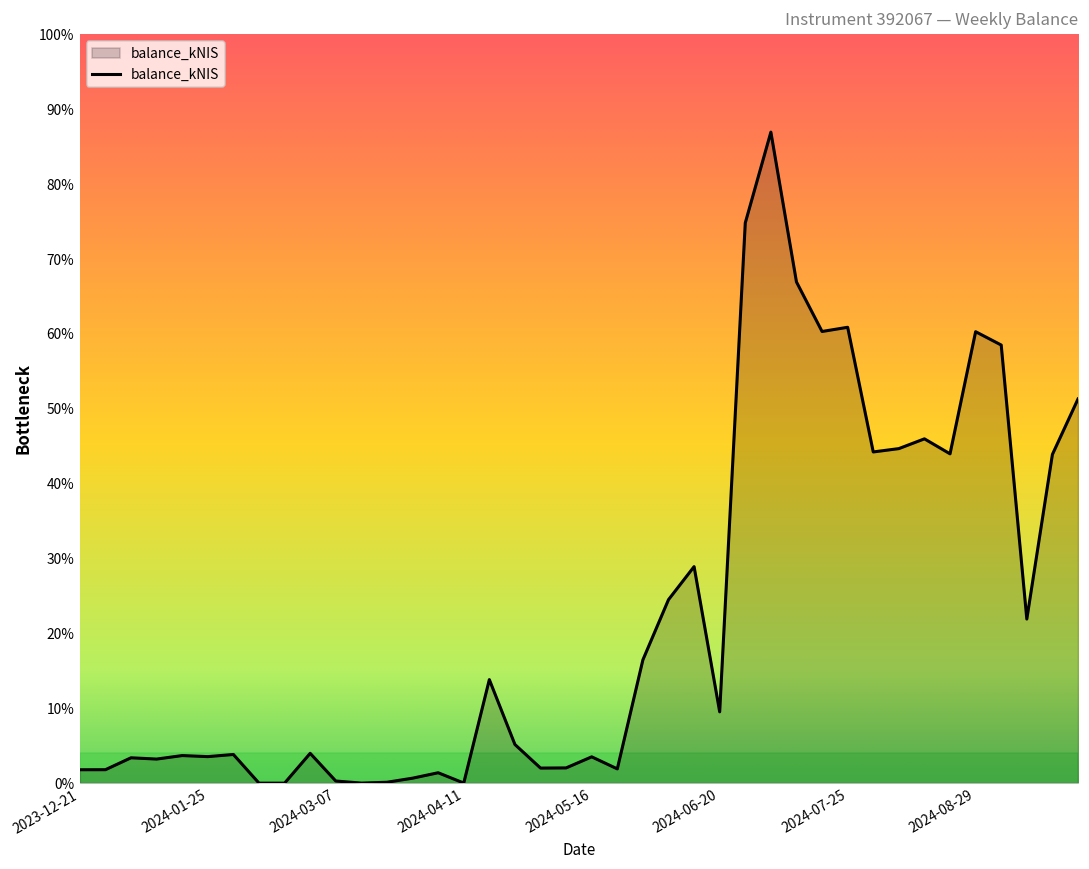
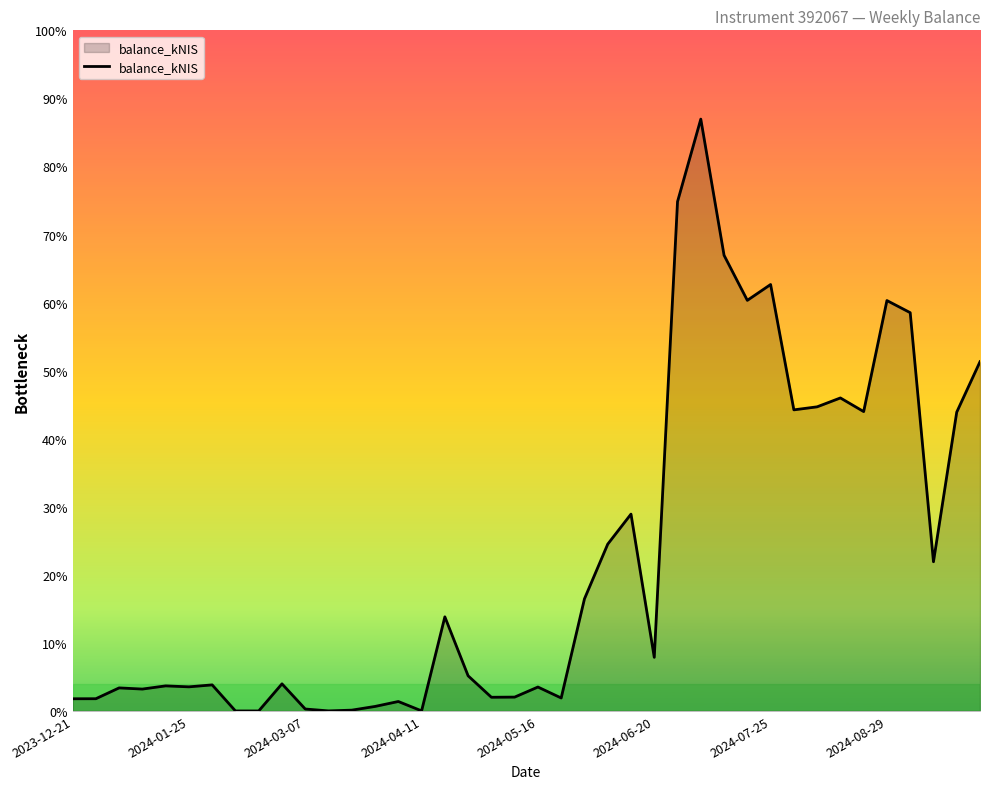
2024-06-20: 10% -> 8%
2024-07-25: 61% -> 63%
